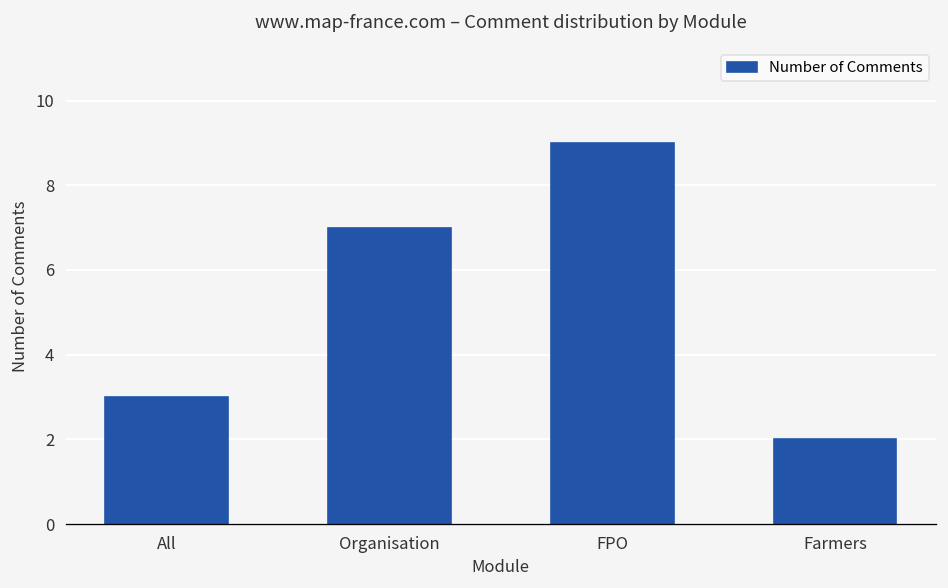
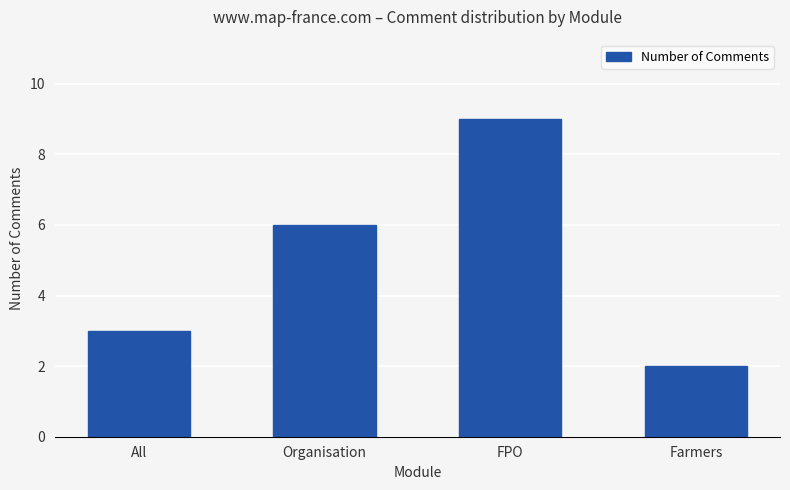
Organisation: 7 -> 6
